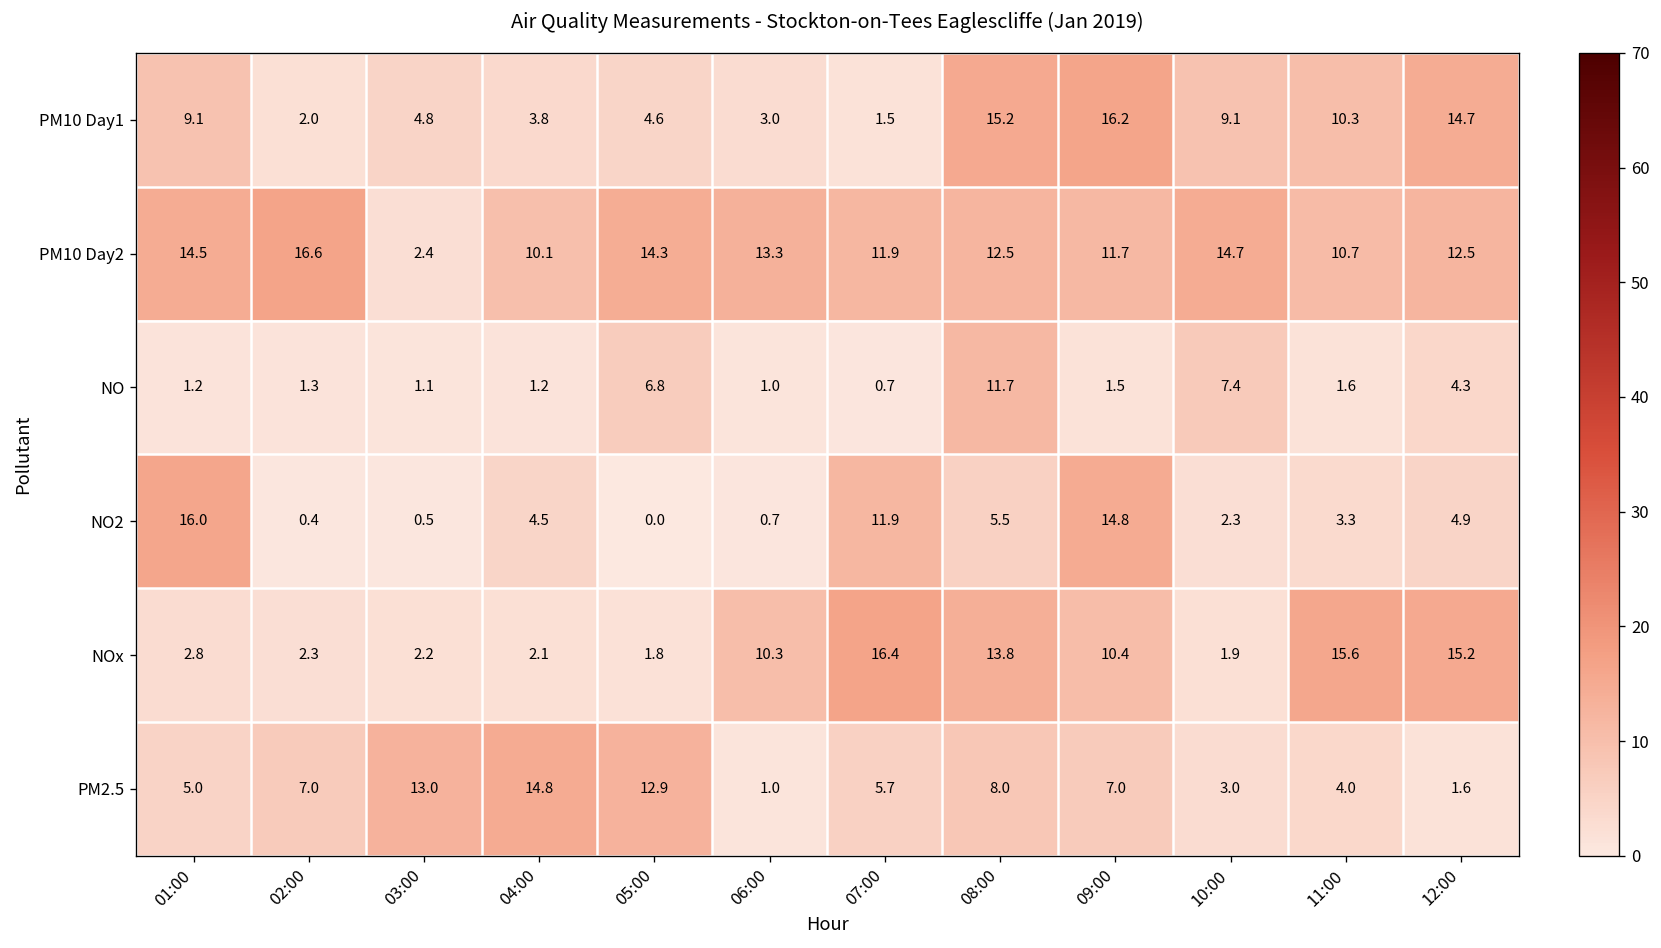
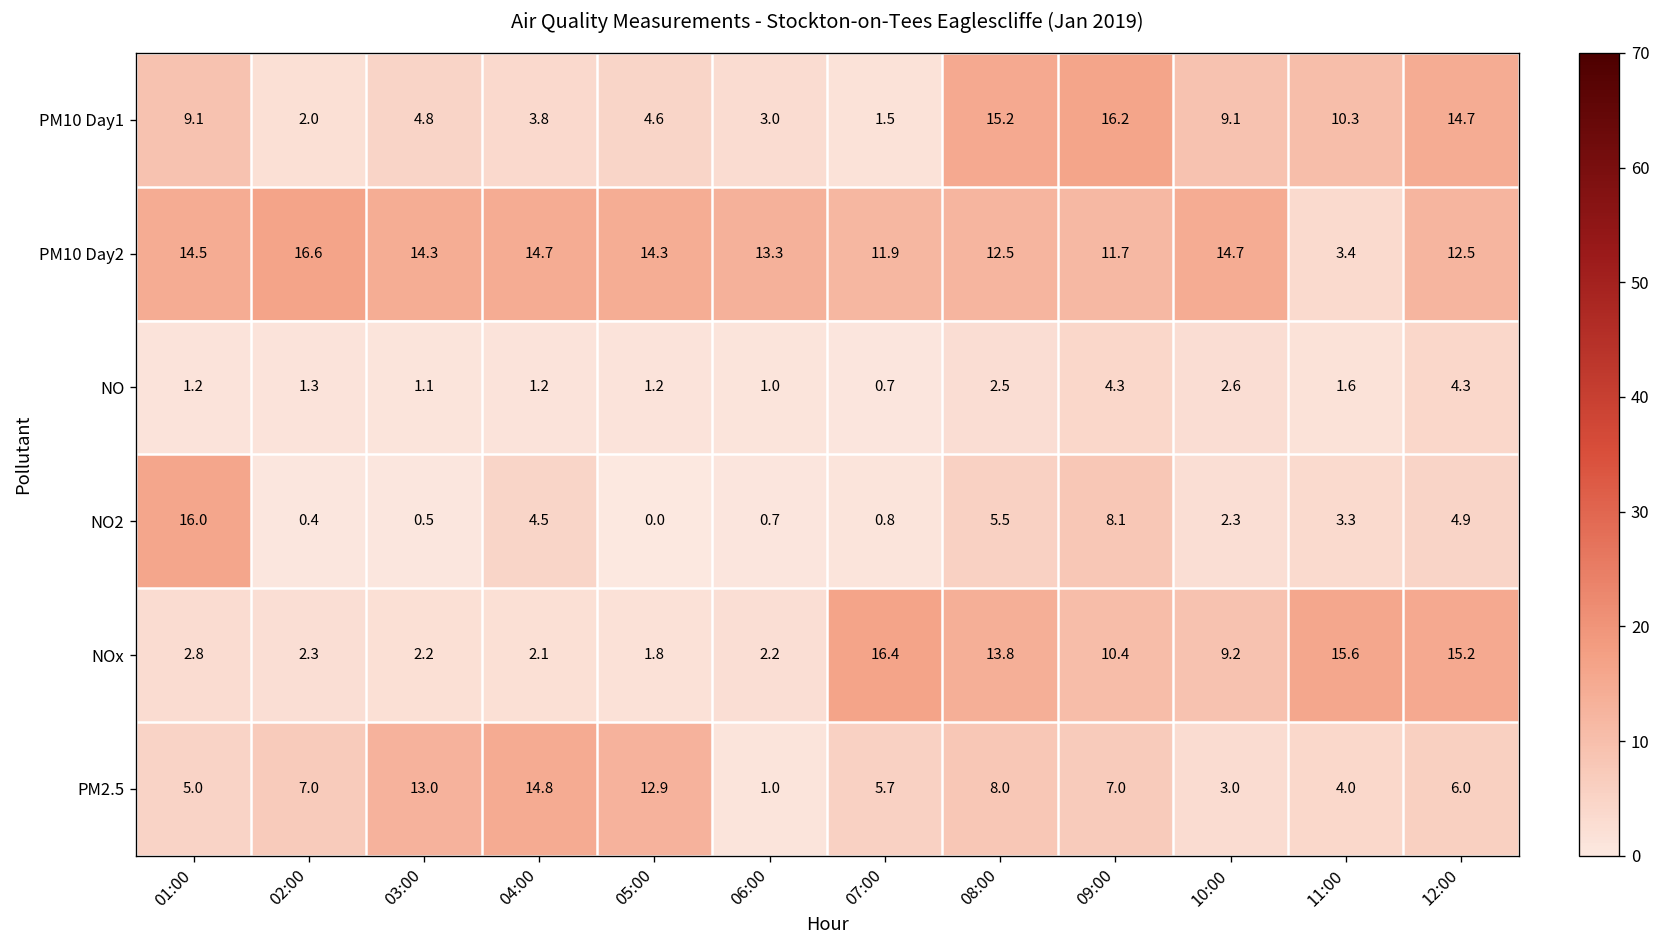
PM10 Day2, 03:00: 2.4 -> 14.3
PM10 Day2, 04:00: 10.1 -> 14.7
PM10 Day2, 11:00: 10.7 -> 3.4
NO, 05:00: 6.8 -> 1.2
NO, 08:00: 11.7 -> 2.5
NO, 09:00: 1.5 -> 4.3
NO, 10:00: 7.4 -> 2.6
NO2, 07:00: 11.9 -> 0.8
NO2, 09:00: 14.8 -> 8.1
NOx, 06:00: 10.3 -> 2.2
NOx, 10:00: 1.9 -> 9.2
PM2.5, 12:00: 1.6 -> 6.0
